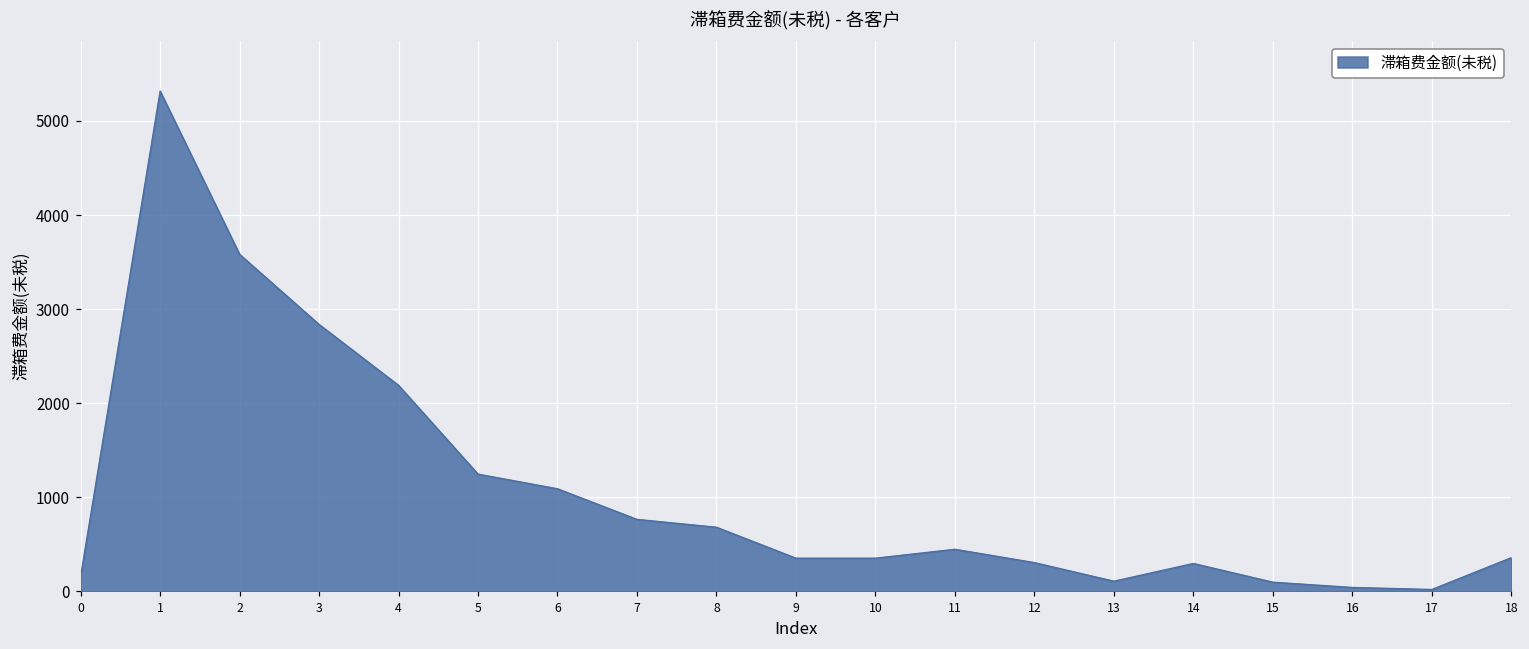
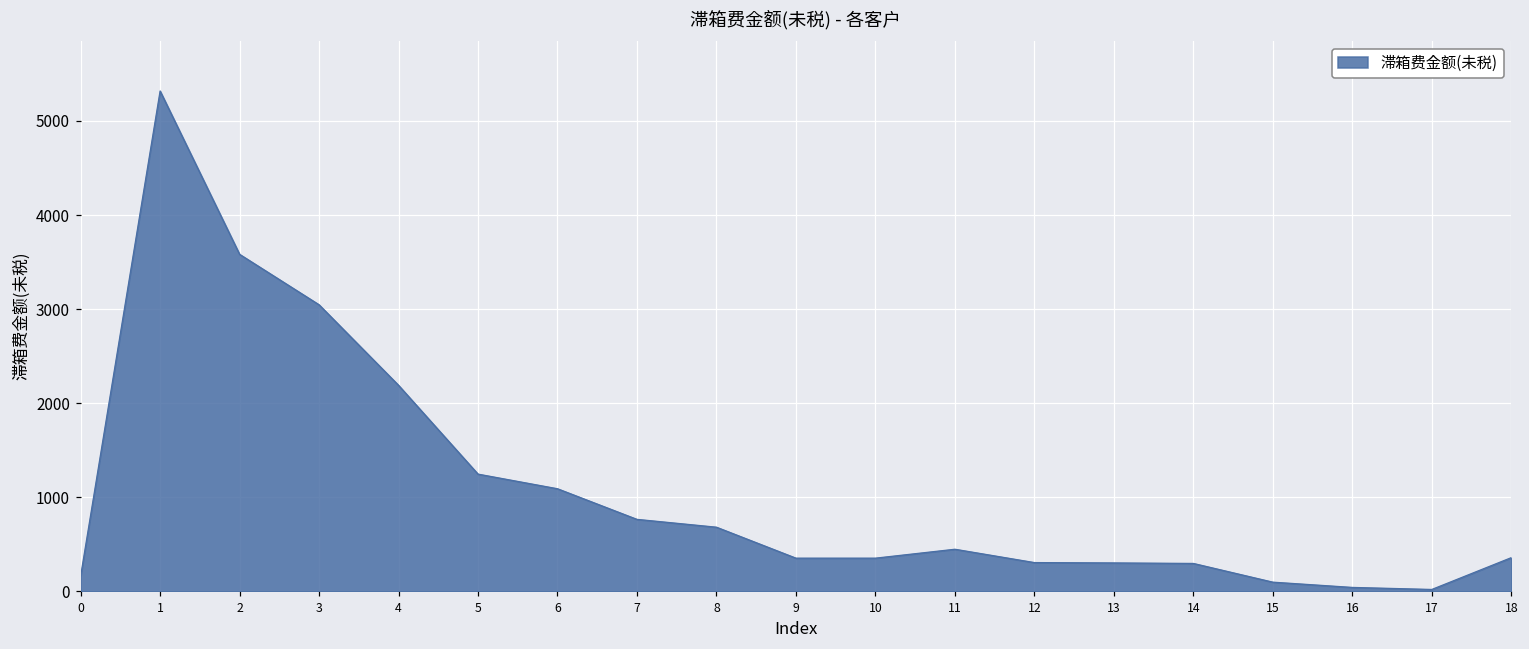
3: 2800 -> 3000
13: 100 -> 300
